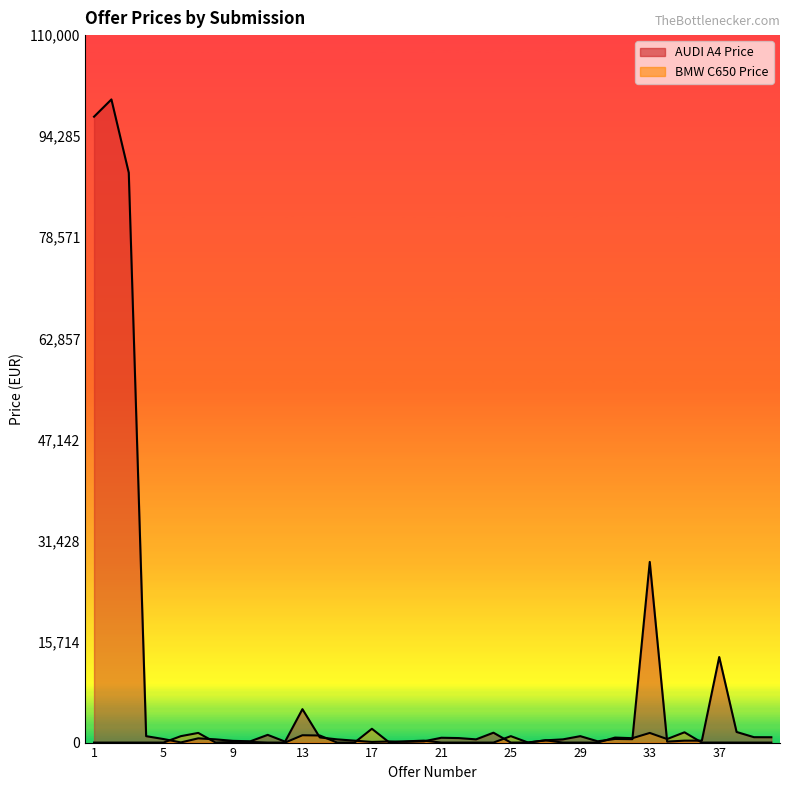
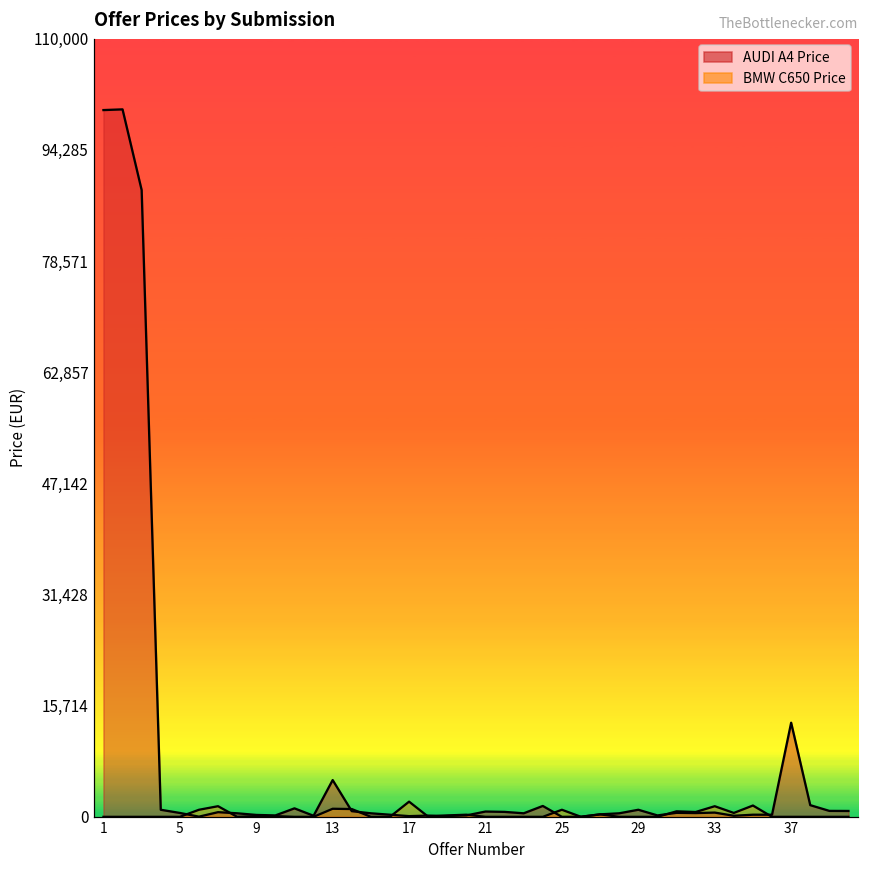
AUDI A4 Price, 1: 97,000 -> 100,000
AUDI A4 Price, 33: 28,000 -> 1,000
